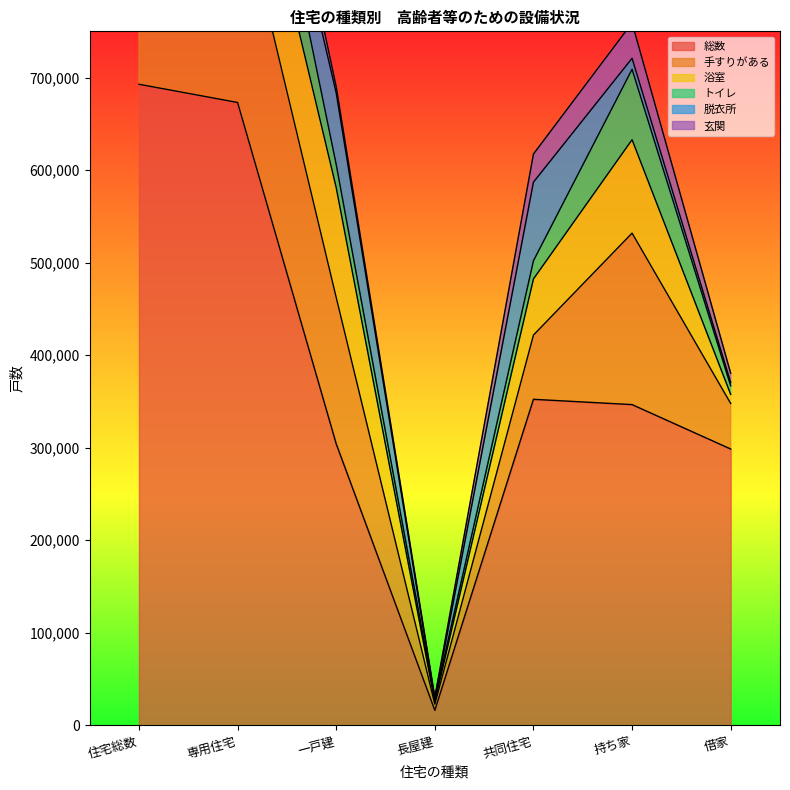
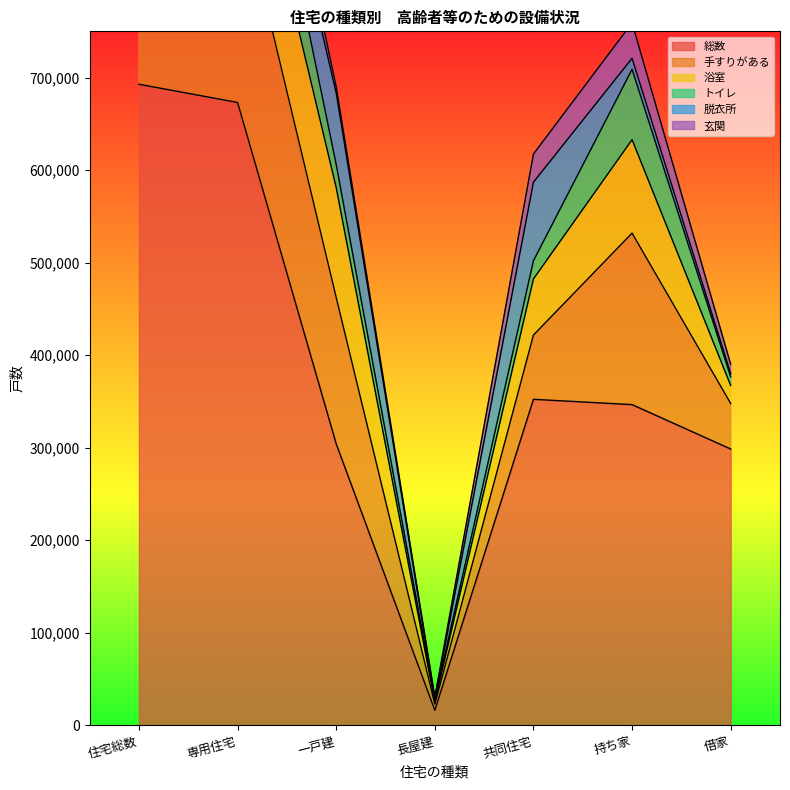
浴室, 借家: 10,000 -> 20,000
